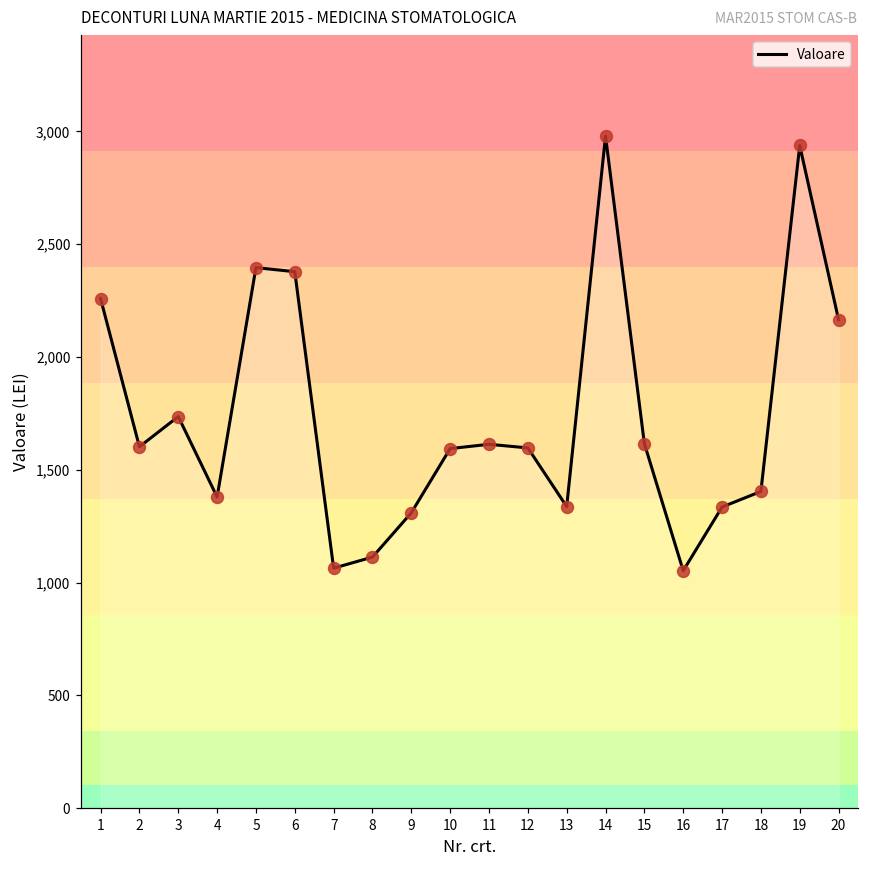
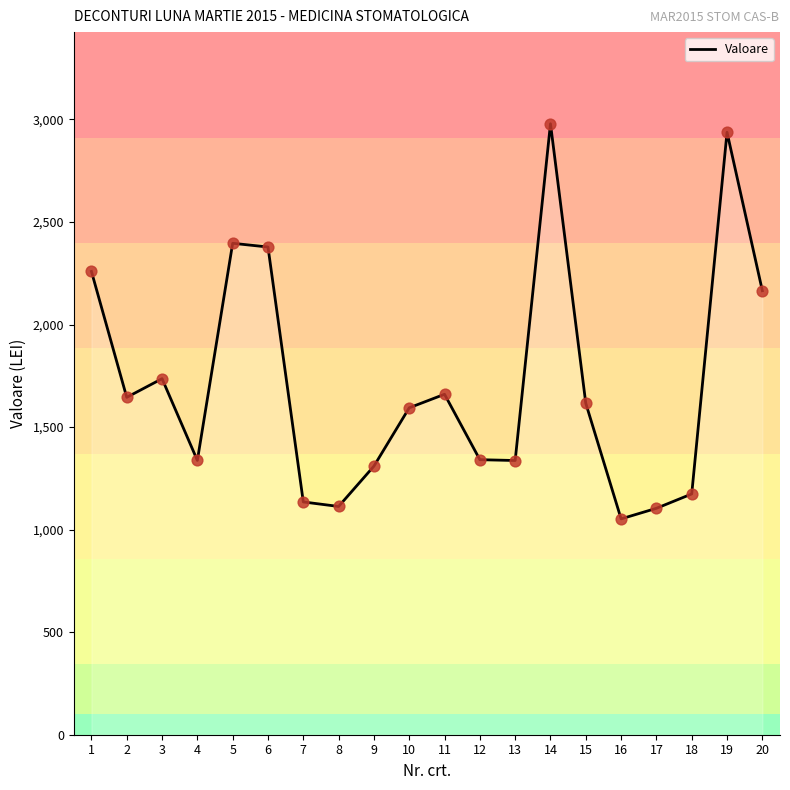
2: 1,600 -> 1,650
4: 1,380 -> 1,340
7: 1,060 -> 1,140
11: 1,610 -> 1,660
12: 1,600 -> 1,340
17: 1,340 -> 1,100
18: 1,400 -> 1,170
